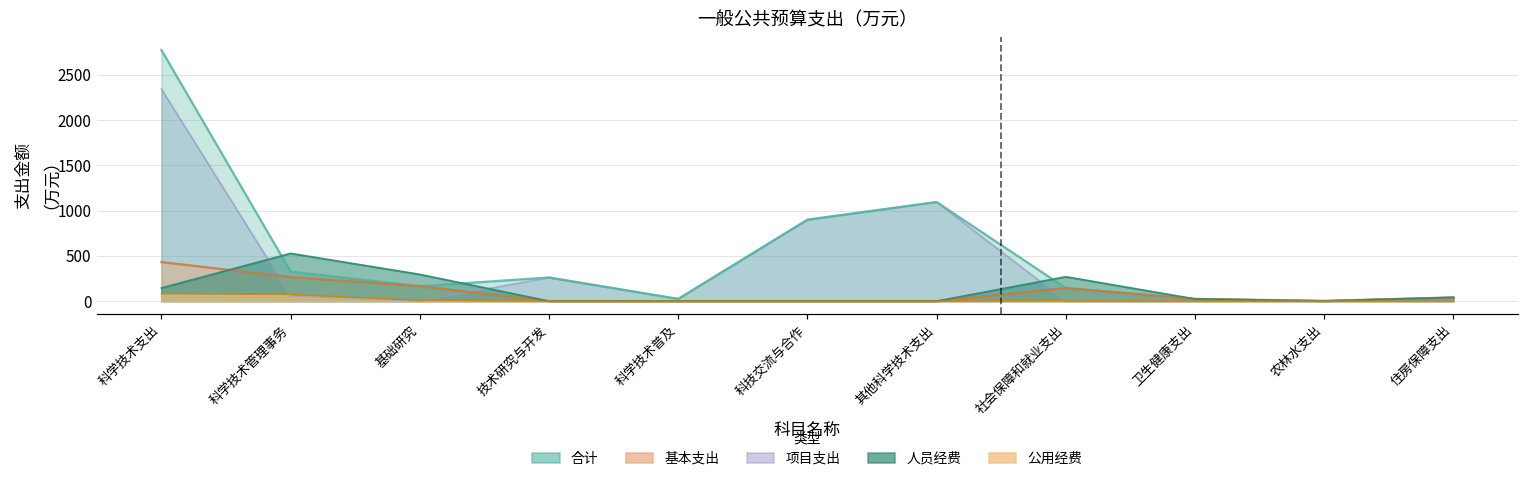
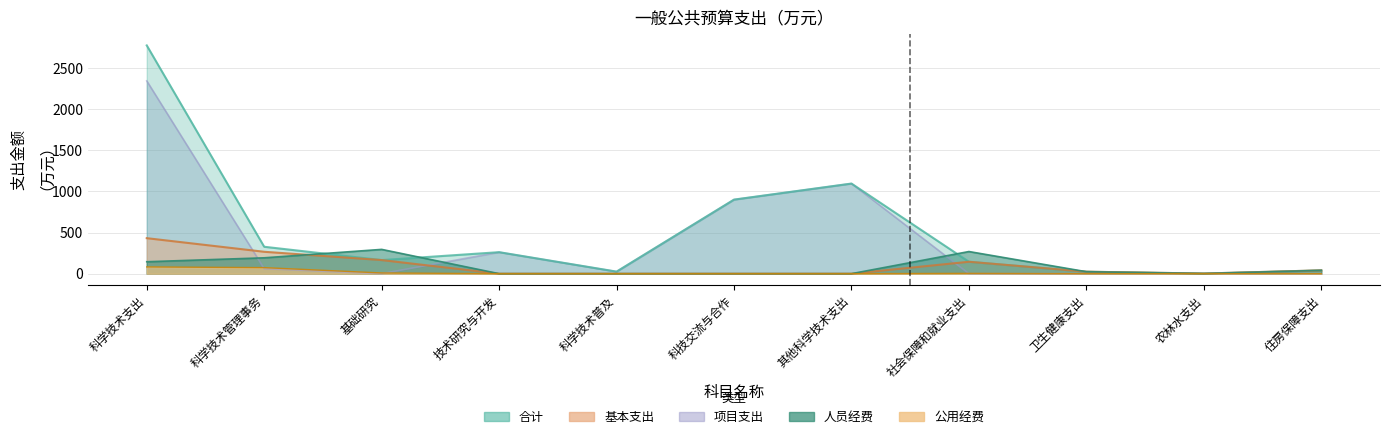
人员经费, 科学技术管理事务: 500 -> 200
